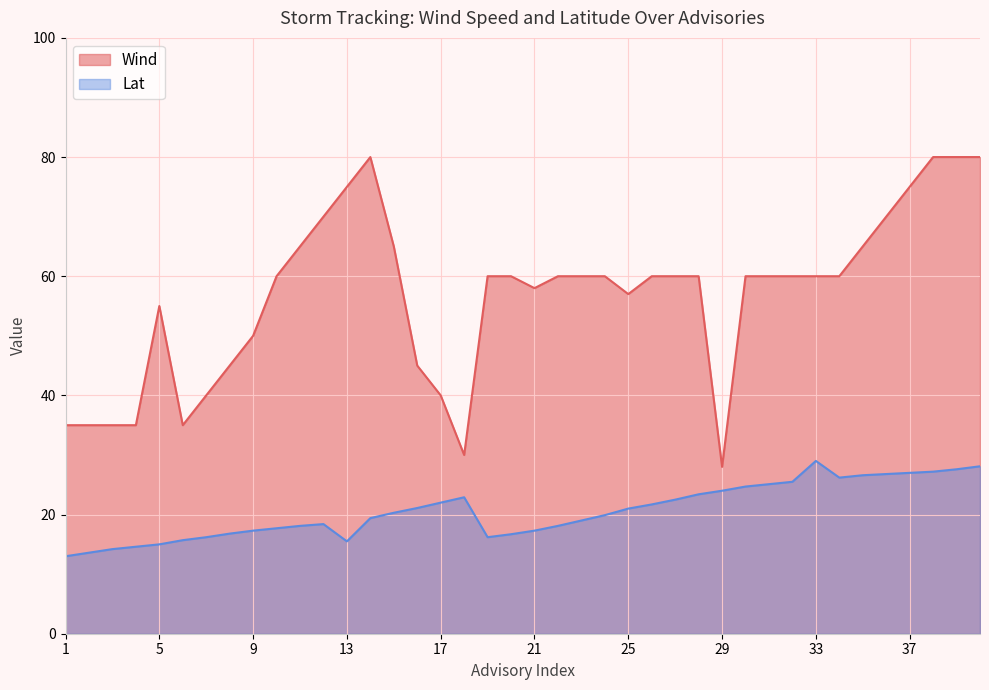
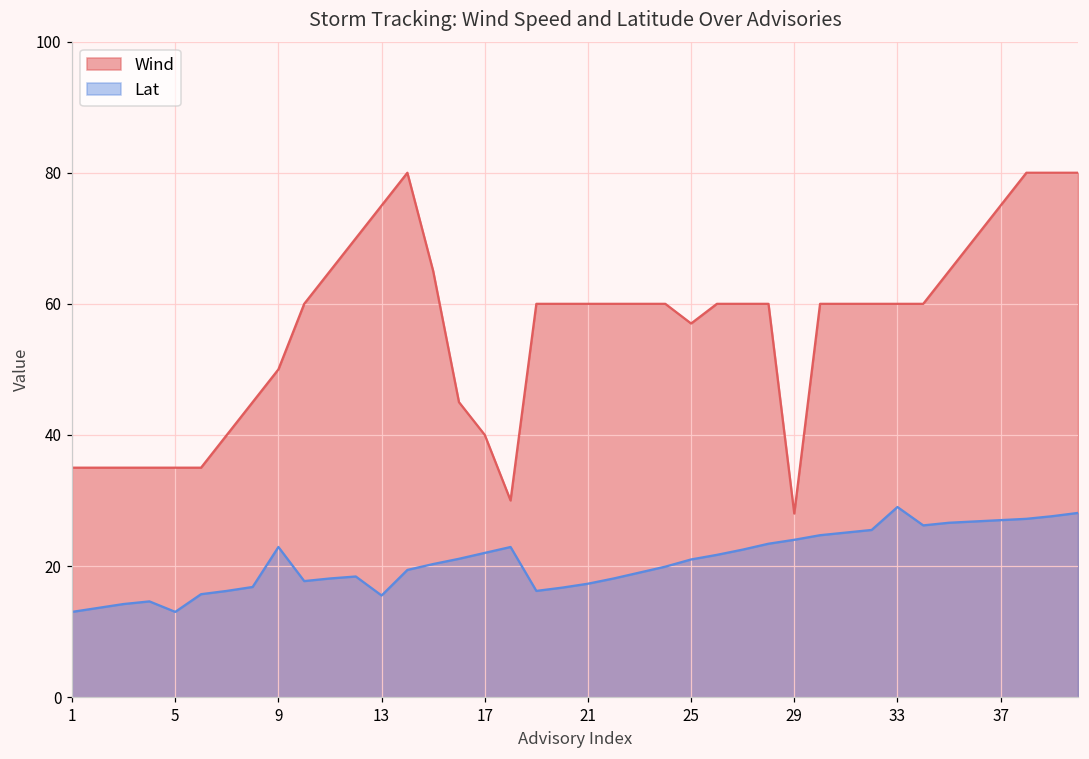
Wind, 5: 55 -> 35
Lat, 5: 15 -> 13
Lat, 9: 17 -> 23
Wind, 21: 58 -> 60
